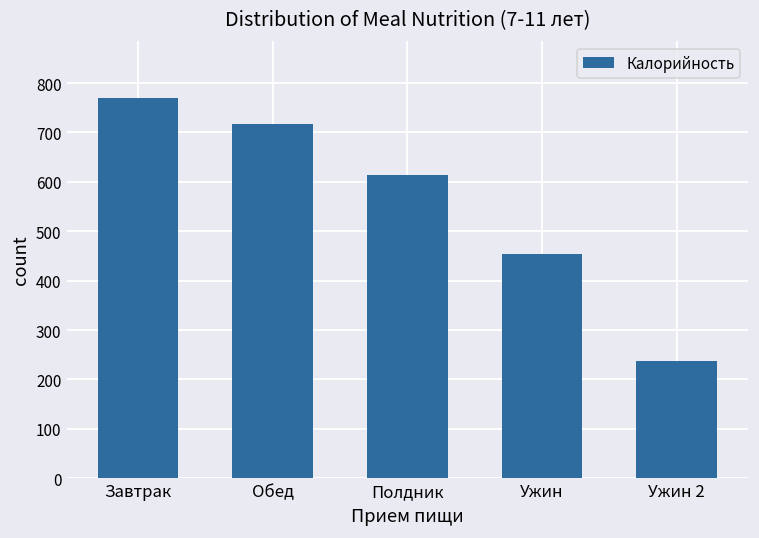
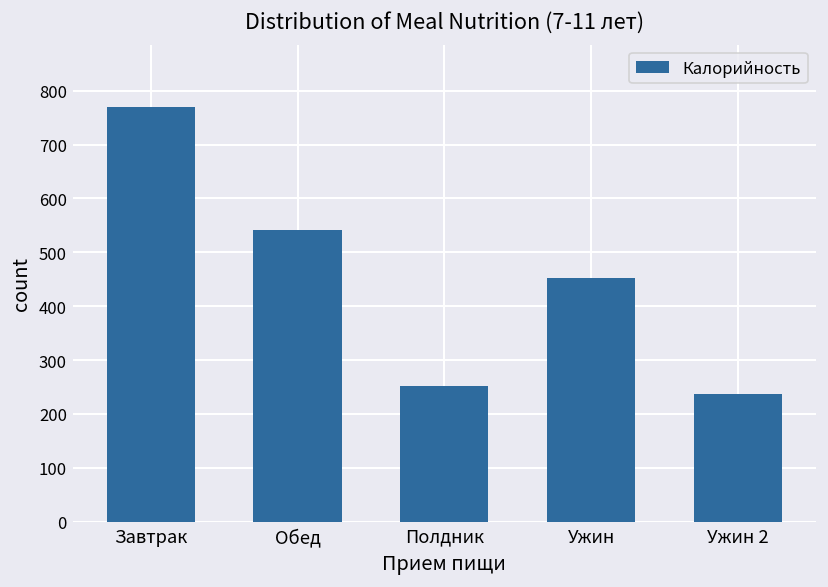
Обед: 720 -> 540
Полдник: 610 -> 250
